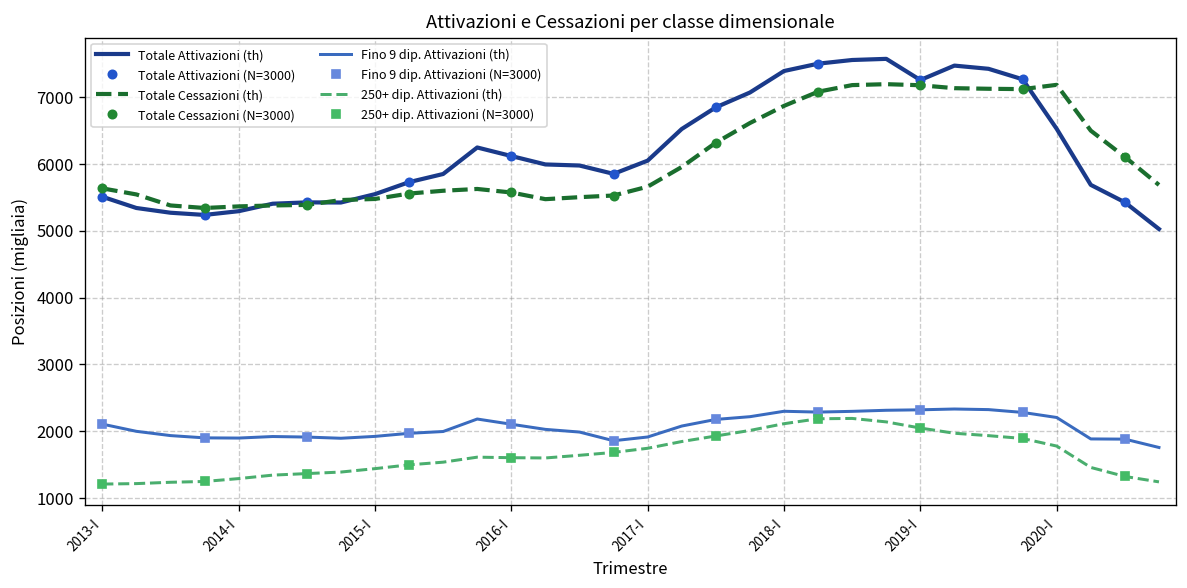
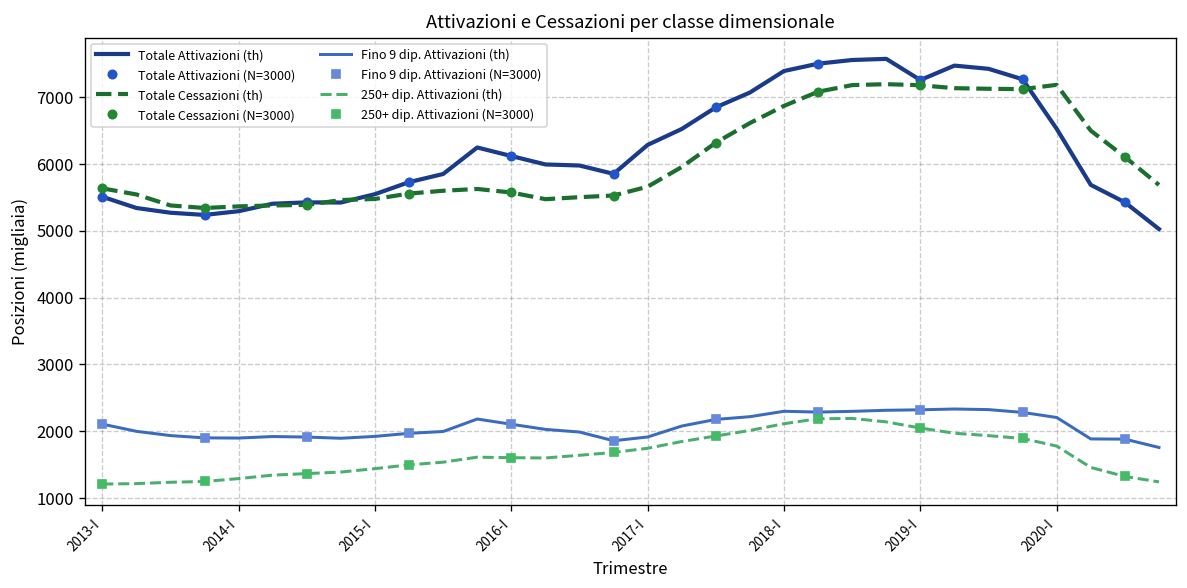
Totale Attivazioni (th), 2017-I: 6100 -> 6300
